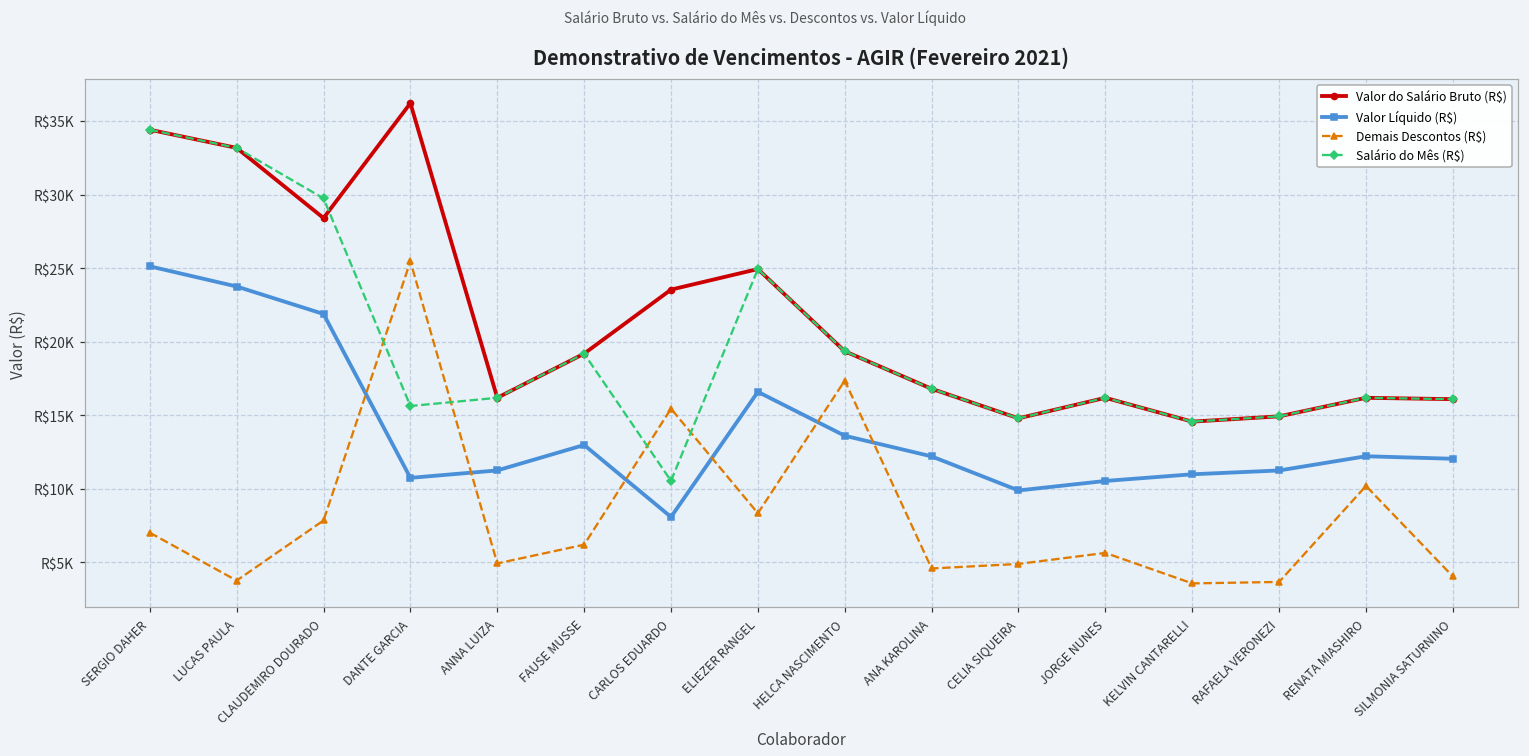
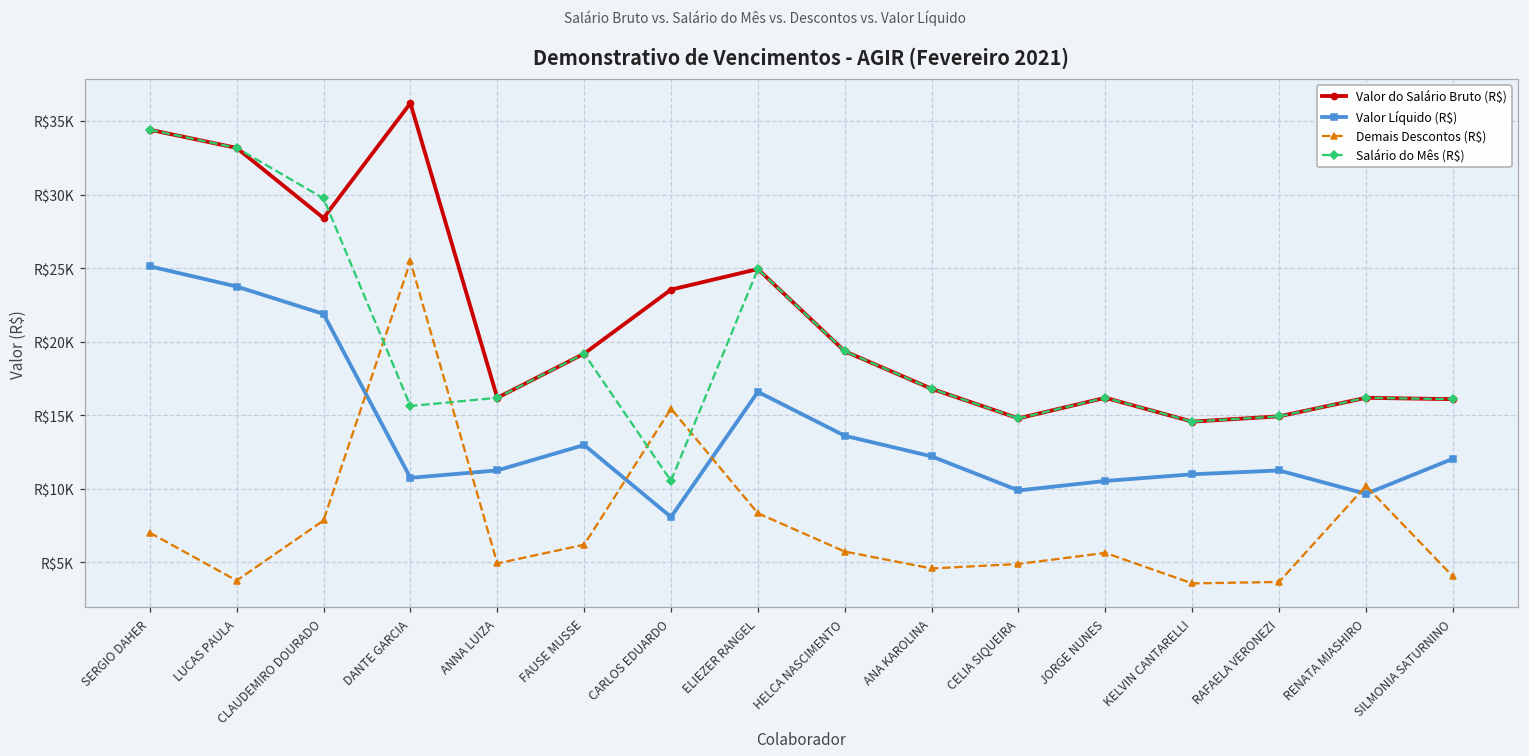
Demais Descontos (R$), HELCA NASCIMENTO: R$17400 -> R$5700
Valor Líquido (R$), RENATA MIASHIRO: R$12200 -> R$9700
